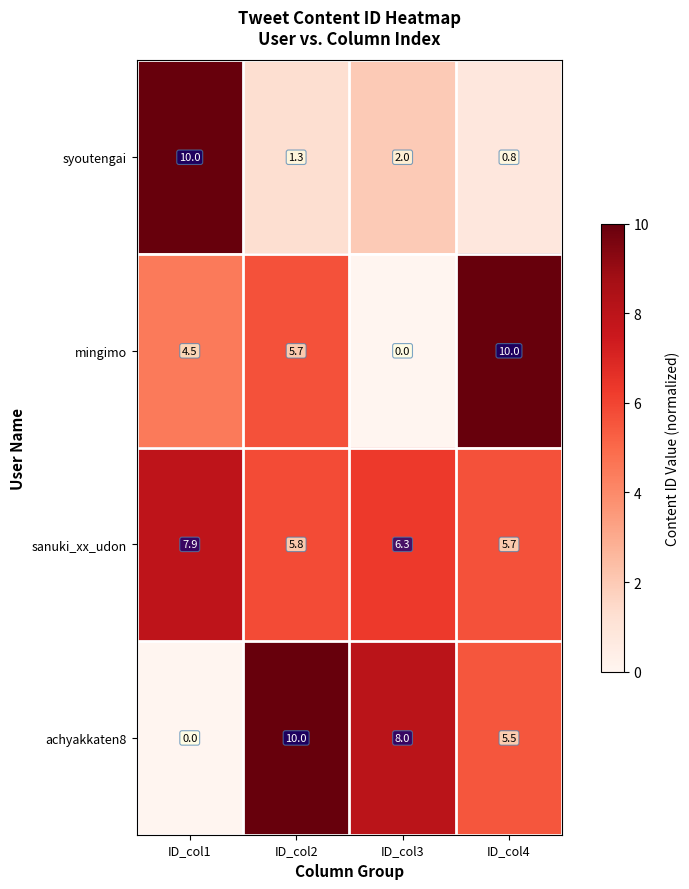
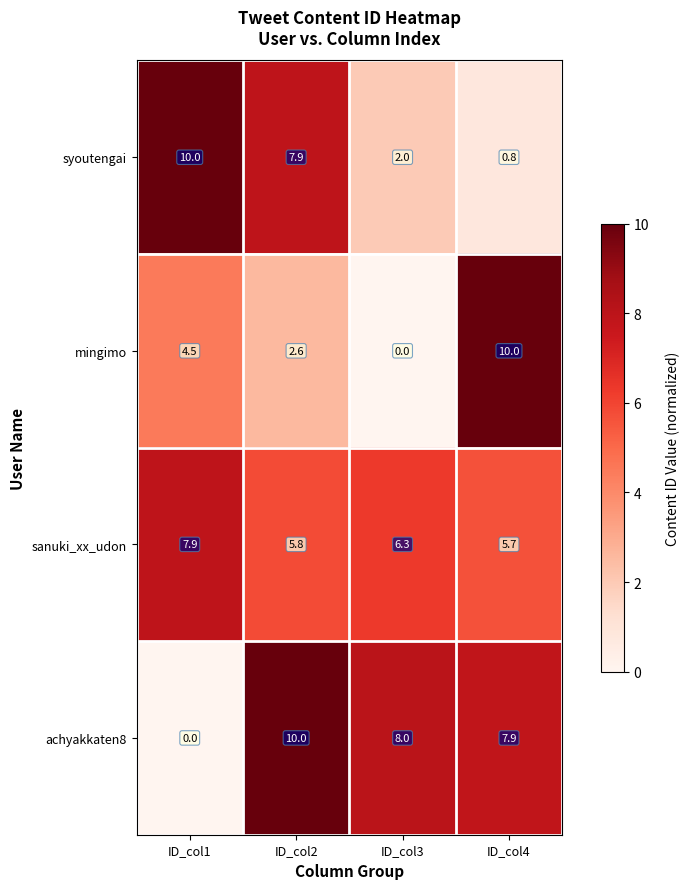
syoutengai, ID_col2: 1.3 -> 7.9
mingimo, ID_col2: 5.7 -> 2.6
achyakkaten8, ID_col4: 5.5 -> 7.9
